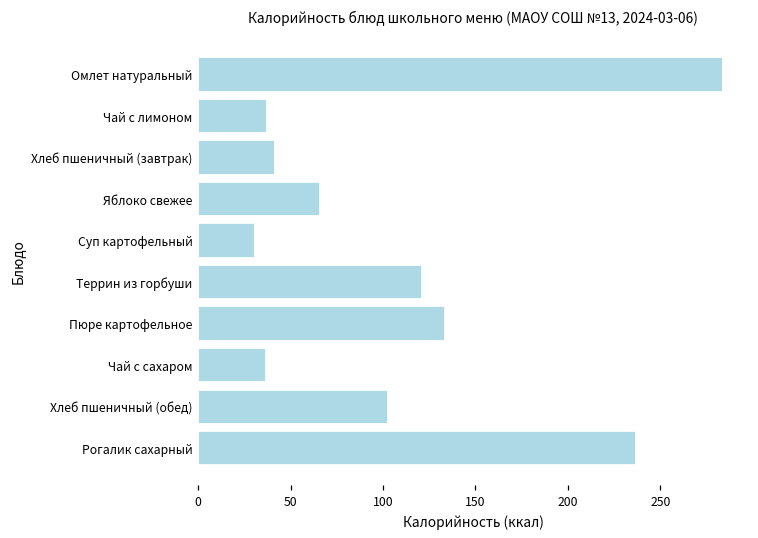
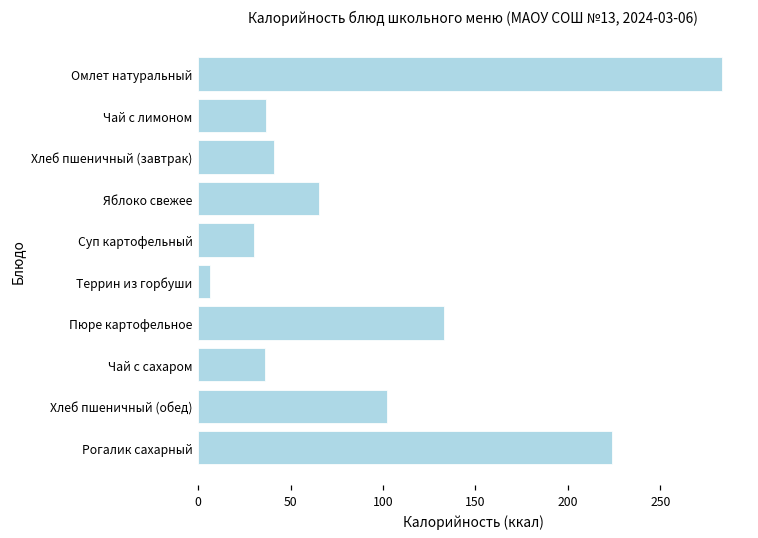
Террин из горбуши: 121 -> 7
Рогалик сахарный: 236 -> 224
